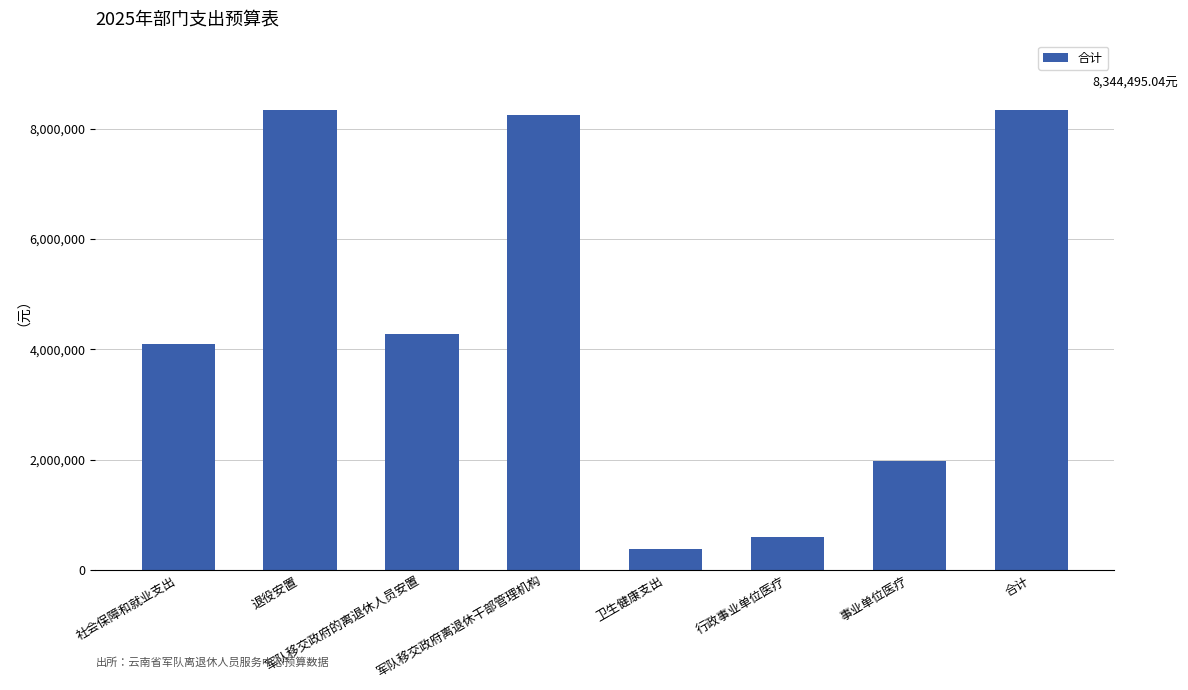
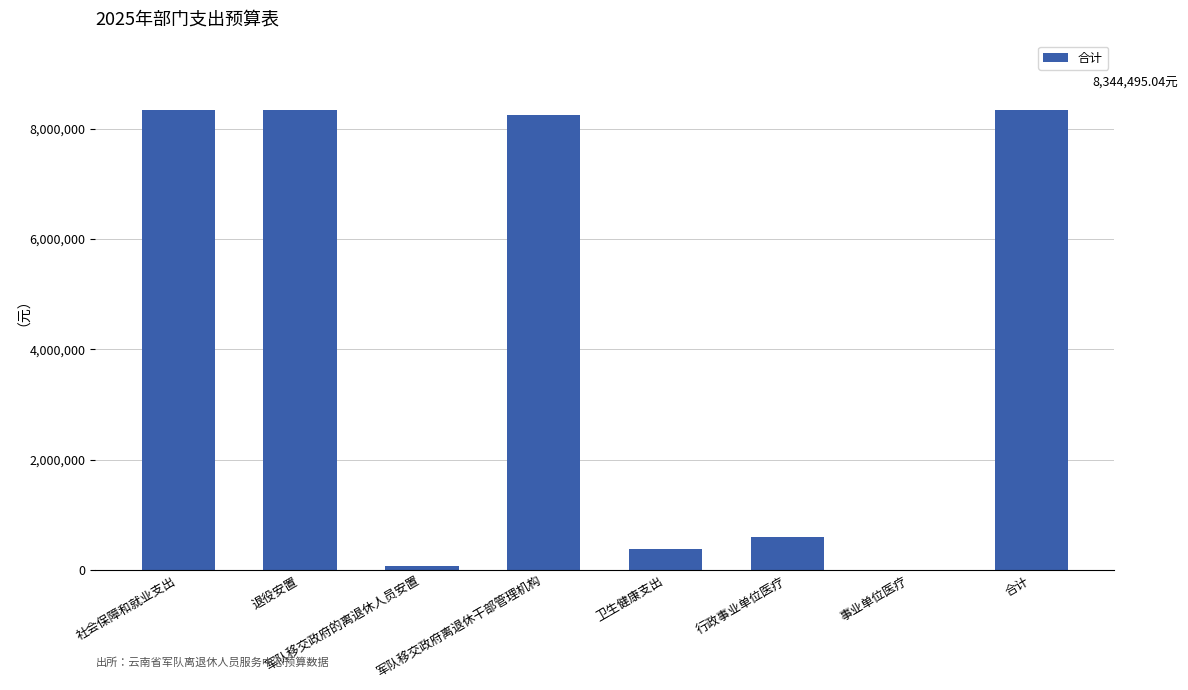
社会保障和就业支出: 4,100,000 -> 8,300,000
军队移交政府的离退休人员安置: 4,300,000 -> 100,000
事业单位医疗: 2,000,000 -> 0
